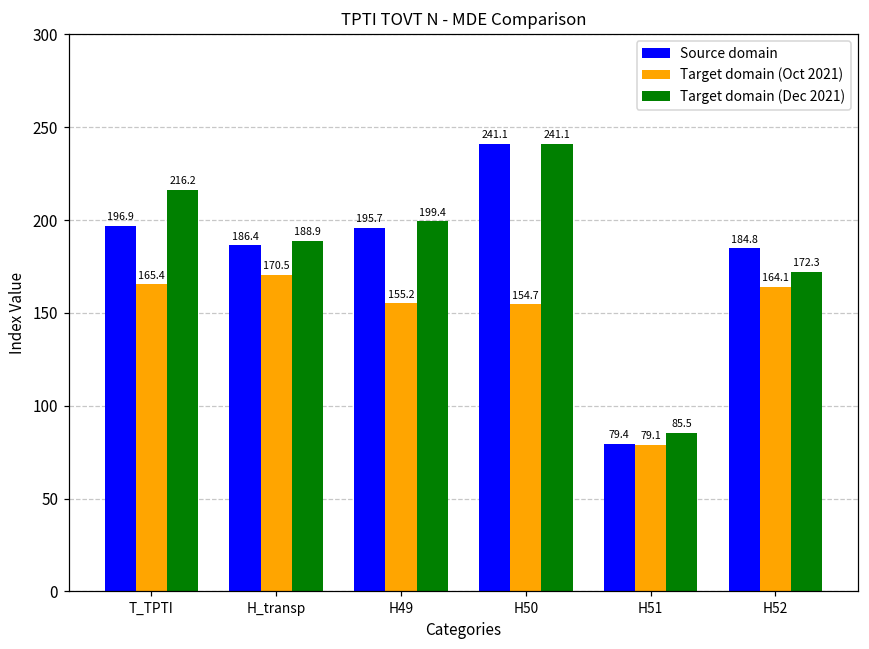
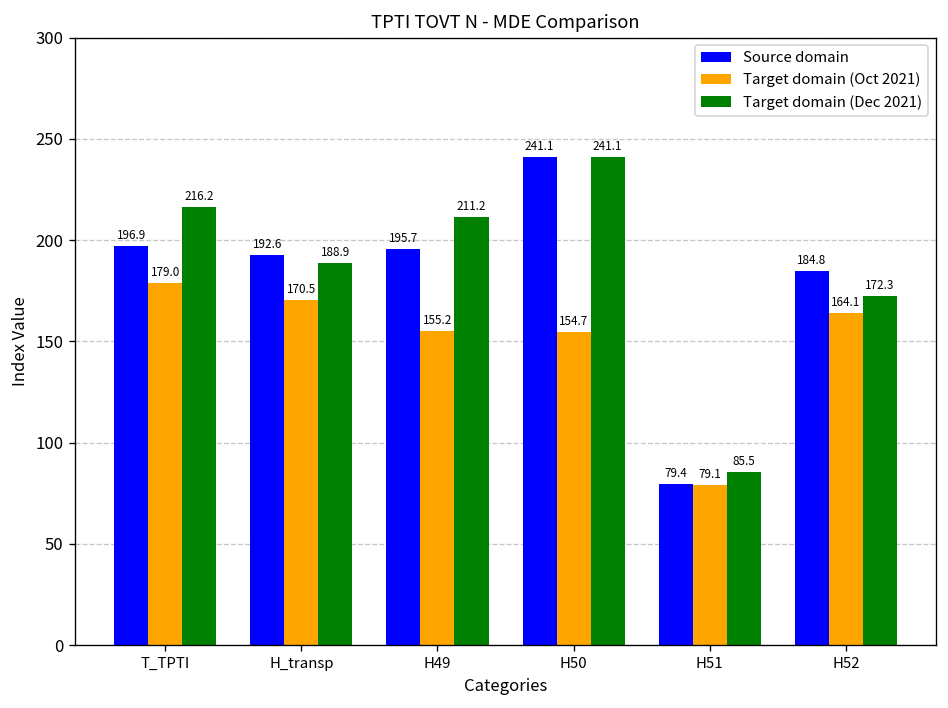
Target domain (Oct 2021), T_TPTI: 165.4 -> 179.0
Source domain, H_transp: 186.4 -> 192.6
Target domain (Dec 2021), H49: 199.4 -> 211.2
